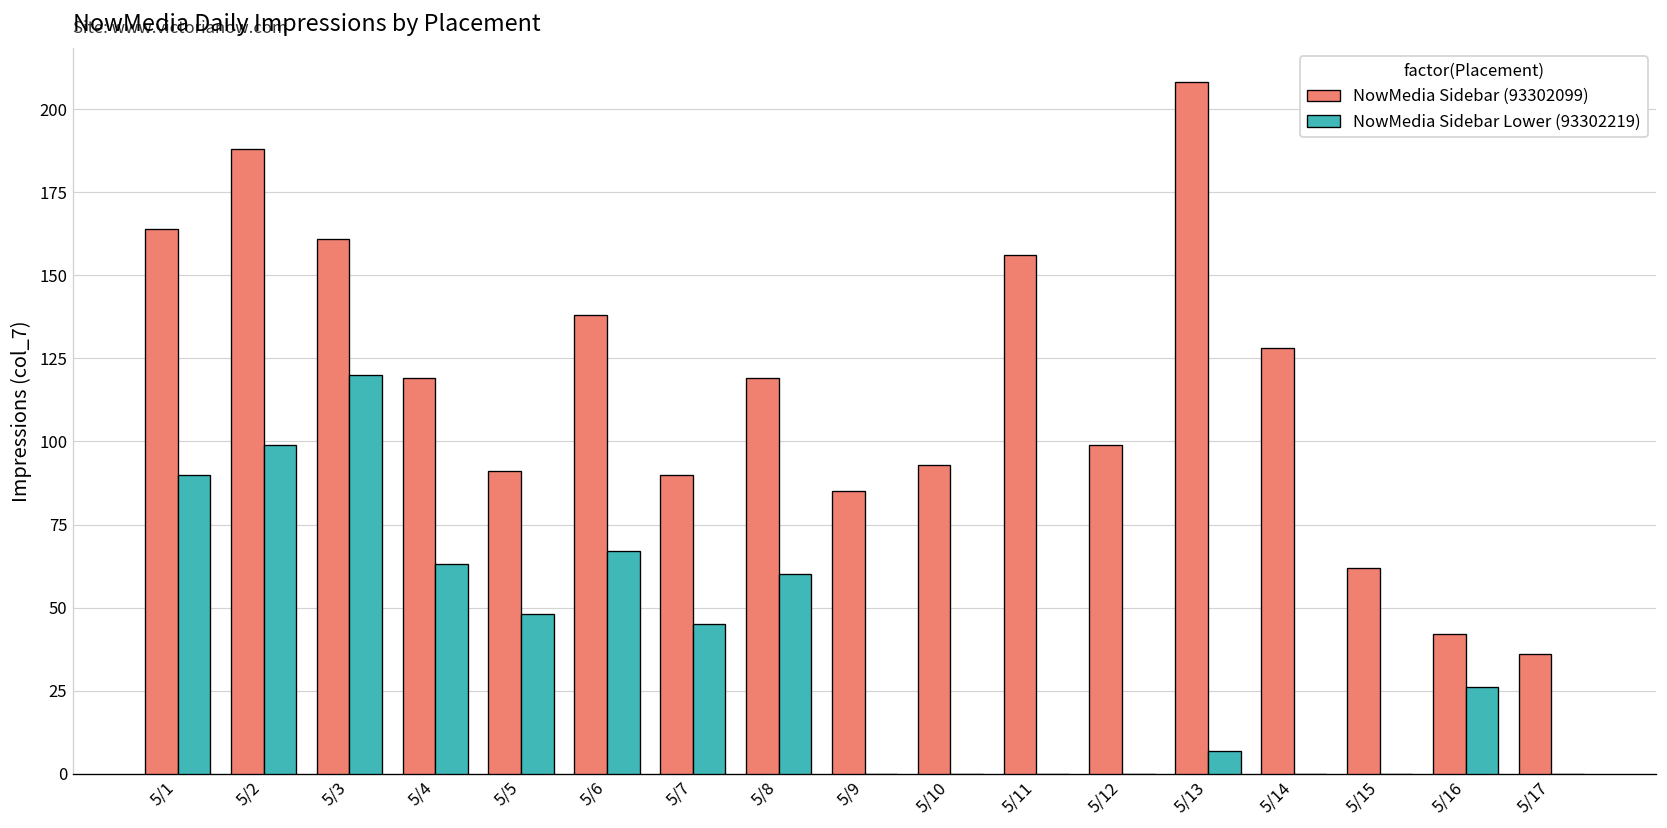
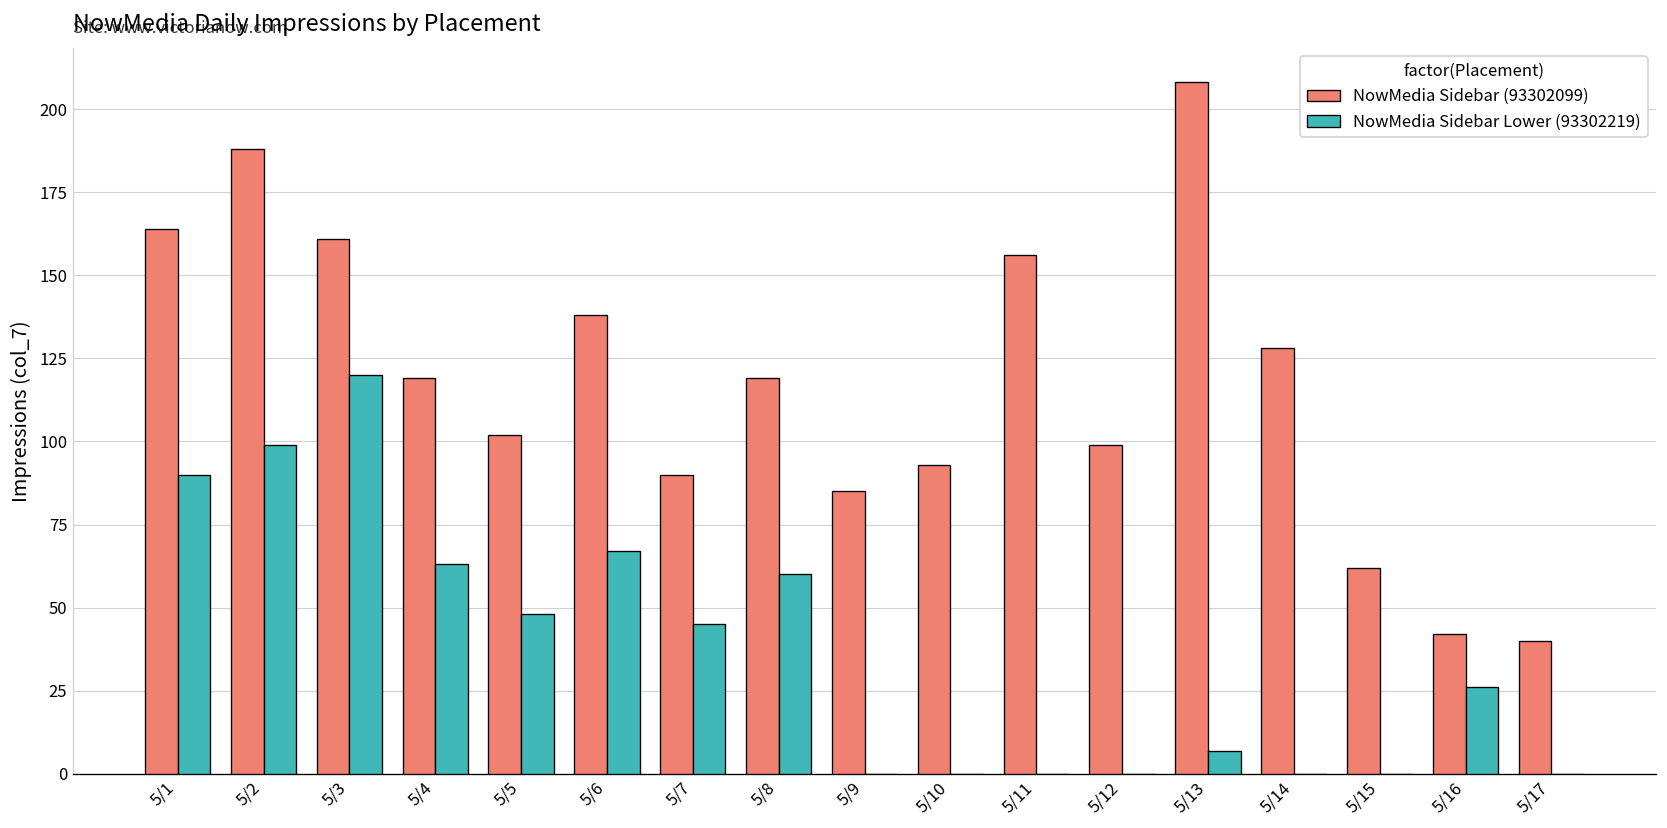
NowMedia Sidebar (93302099), 5/5: 91 -> 102
NowMedia Sidebar (93302099), 5/17: 36 -> 40
